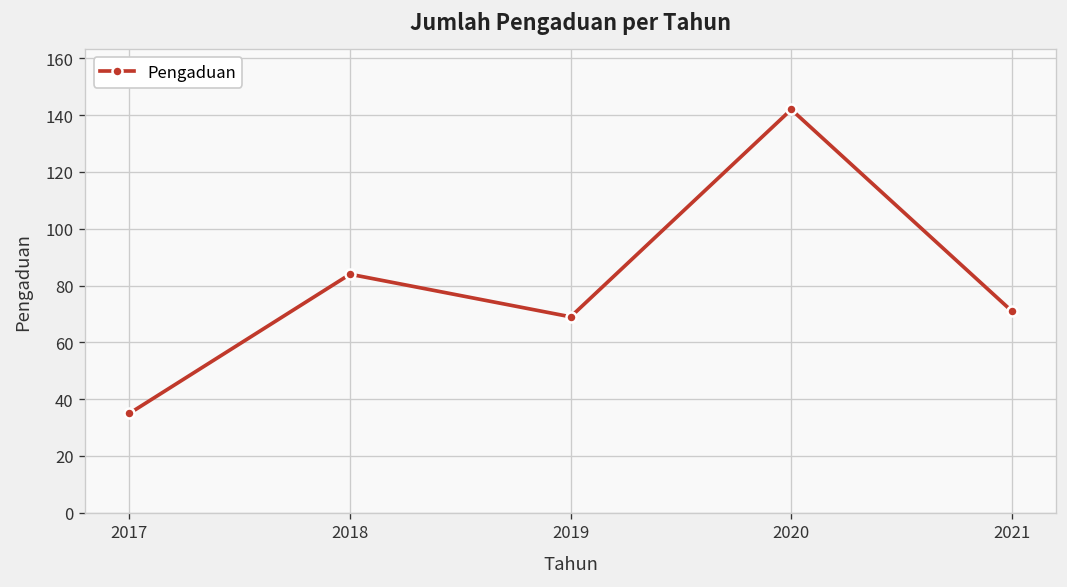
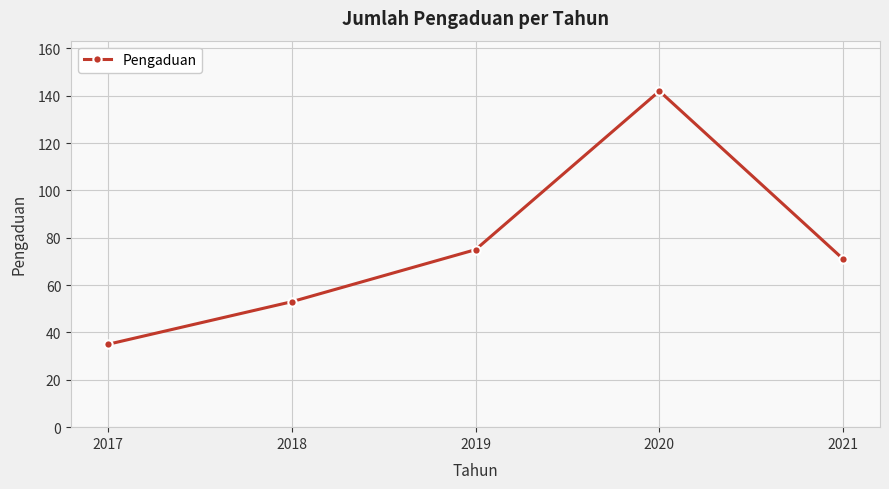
2018: 84 -> 53
2019: 69 -> 75
